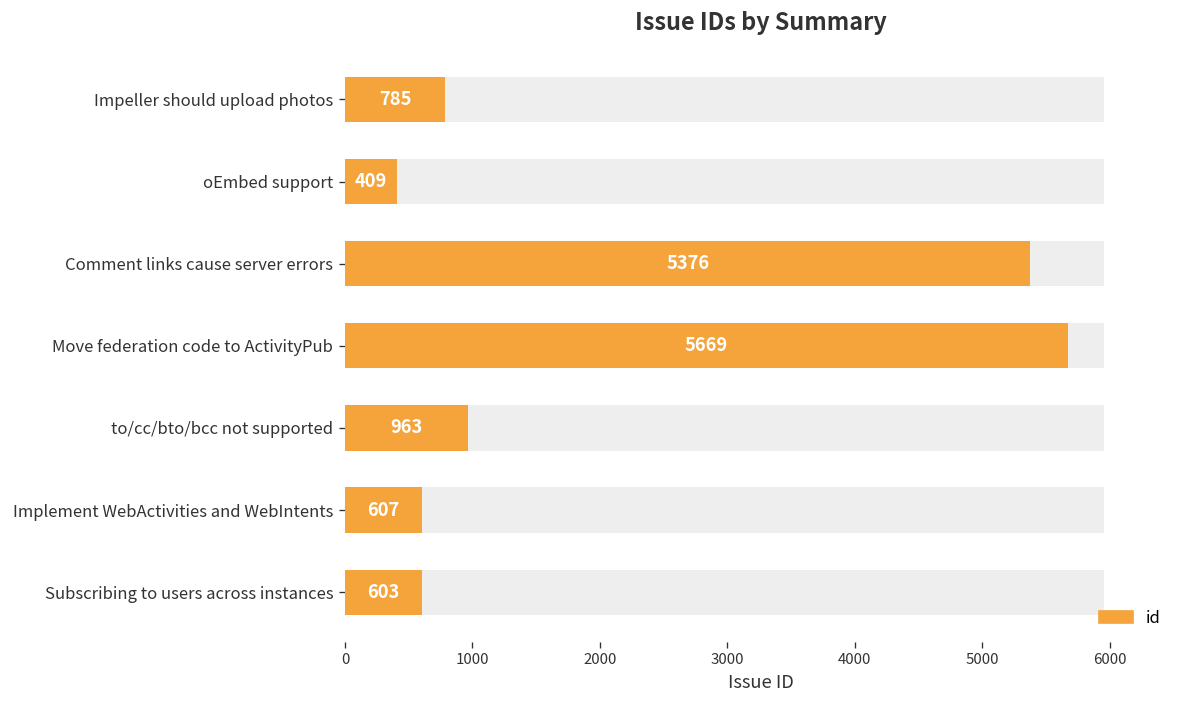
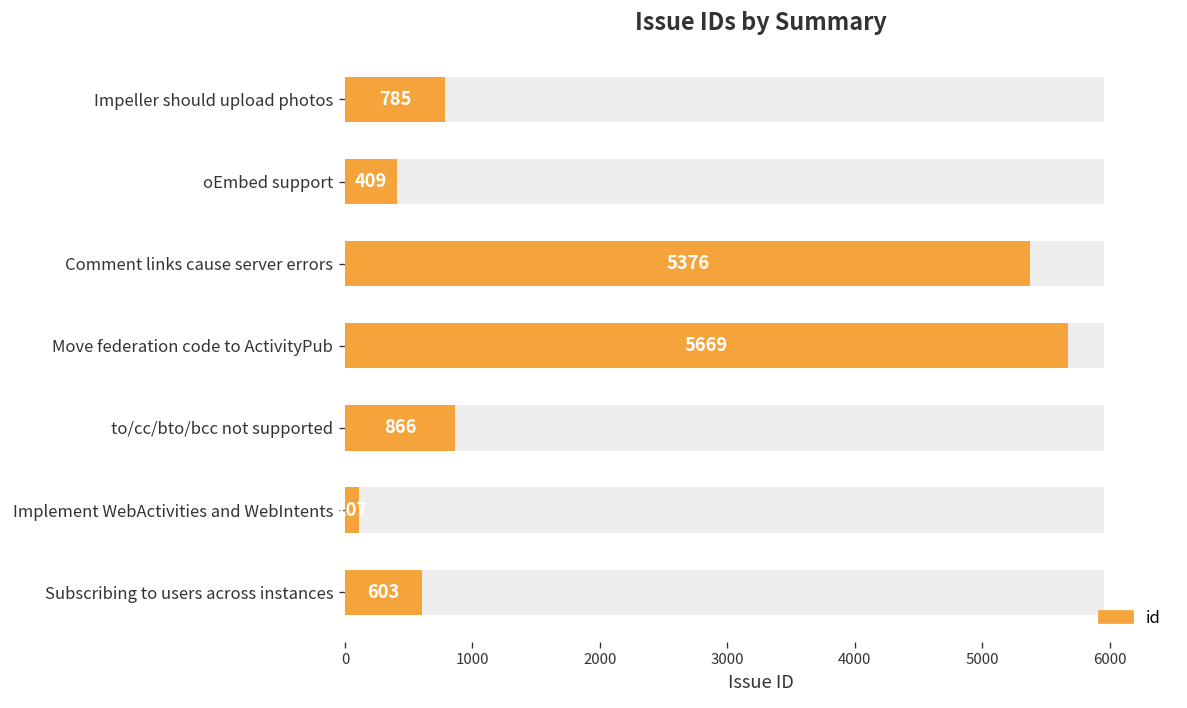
id, to/cc/bto/bcc not supported: 963 -> 866
id, Implement WebActivities and WebIntents: 610 -> 110
